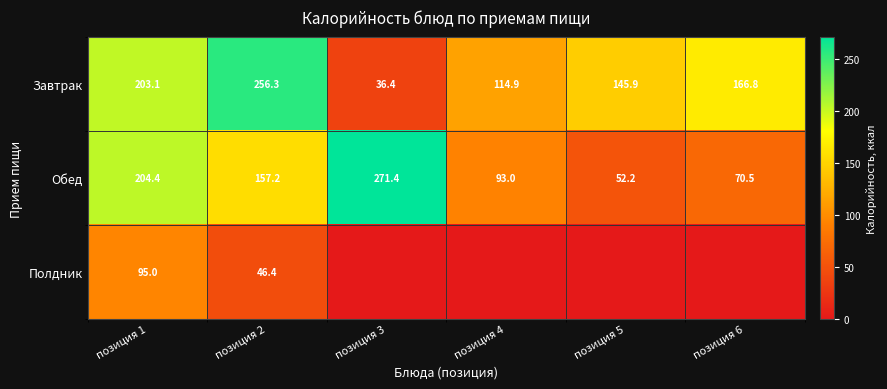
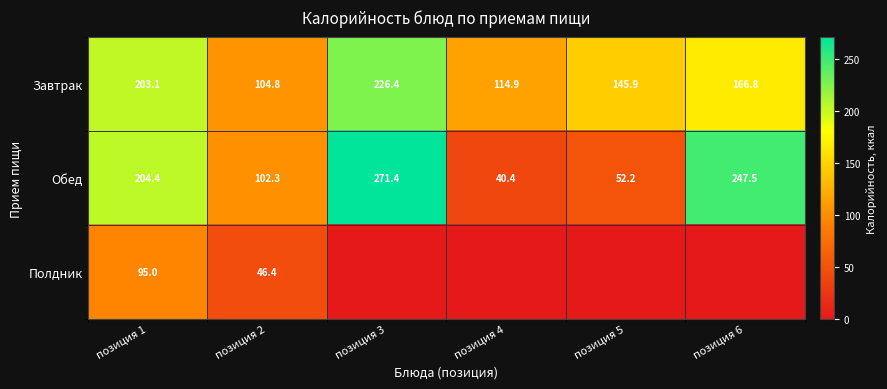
Завтрак, позиция 2: 256.3 -> 104.8
Завтрак, позиция 3: 36.4 -> 226.4
Обед, позиция 2: 157.2 -> 102.3
Обед, позиция 4: 93.0 -> 40.4
Обед, позиция 6: 70.5 -> 247.5
